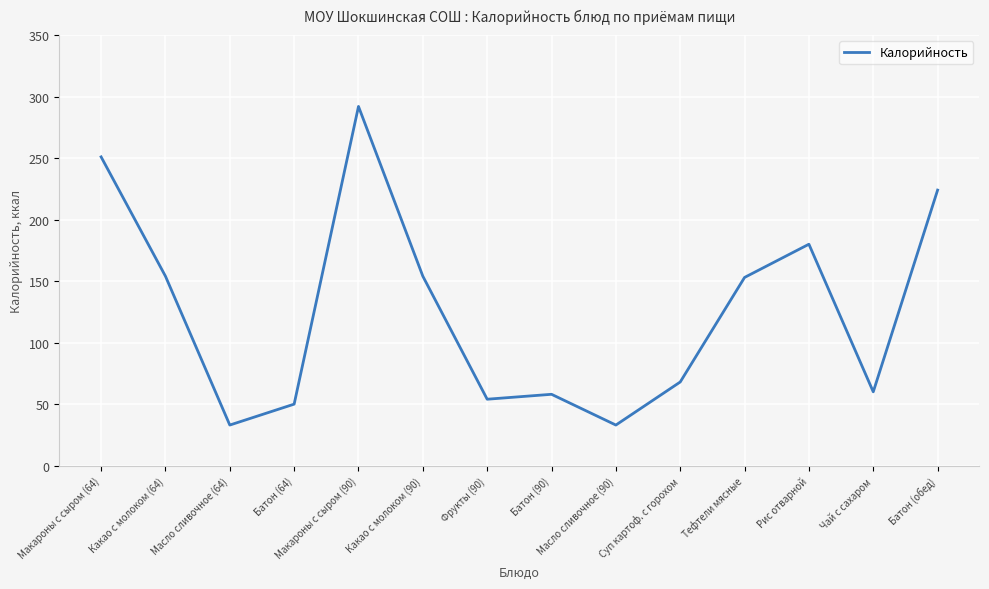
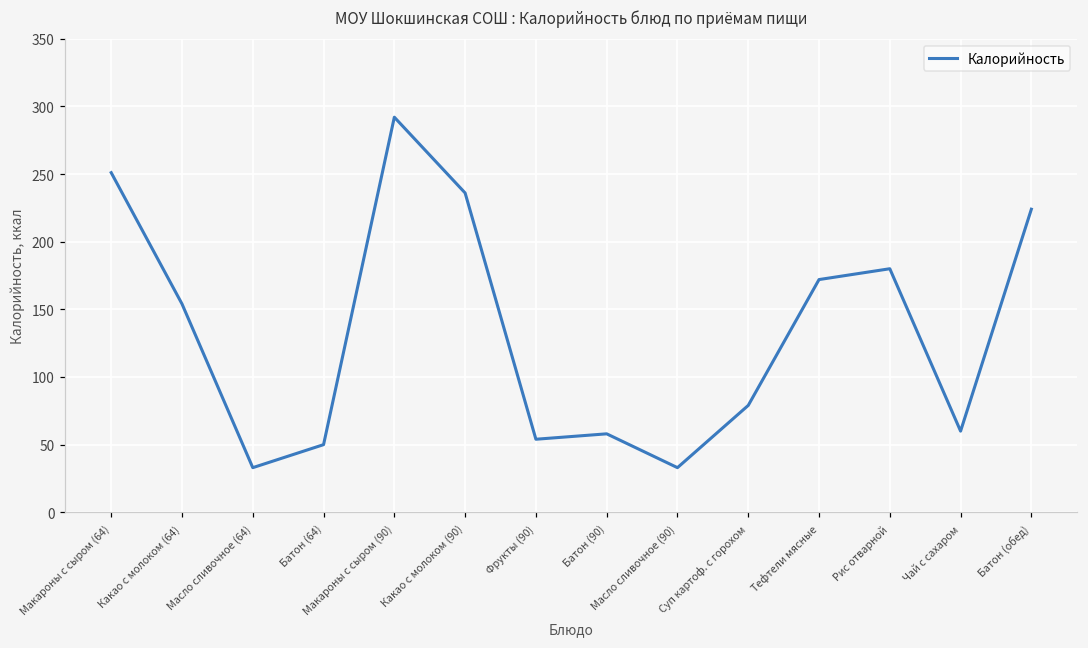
Какао с молоком (90): 154 -> 236
Суп картоф. с горохом: 68 -> 79
Тефтели мясные: 153 -> 172
